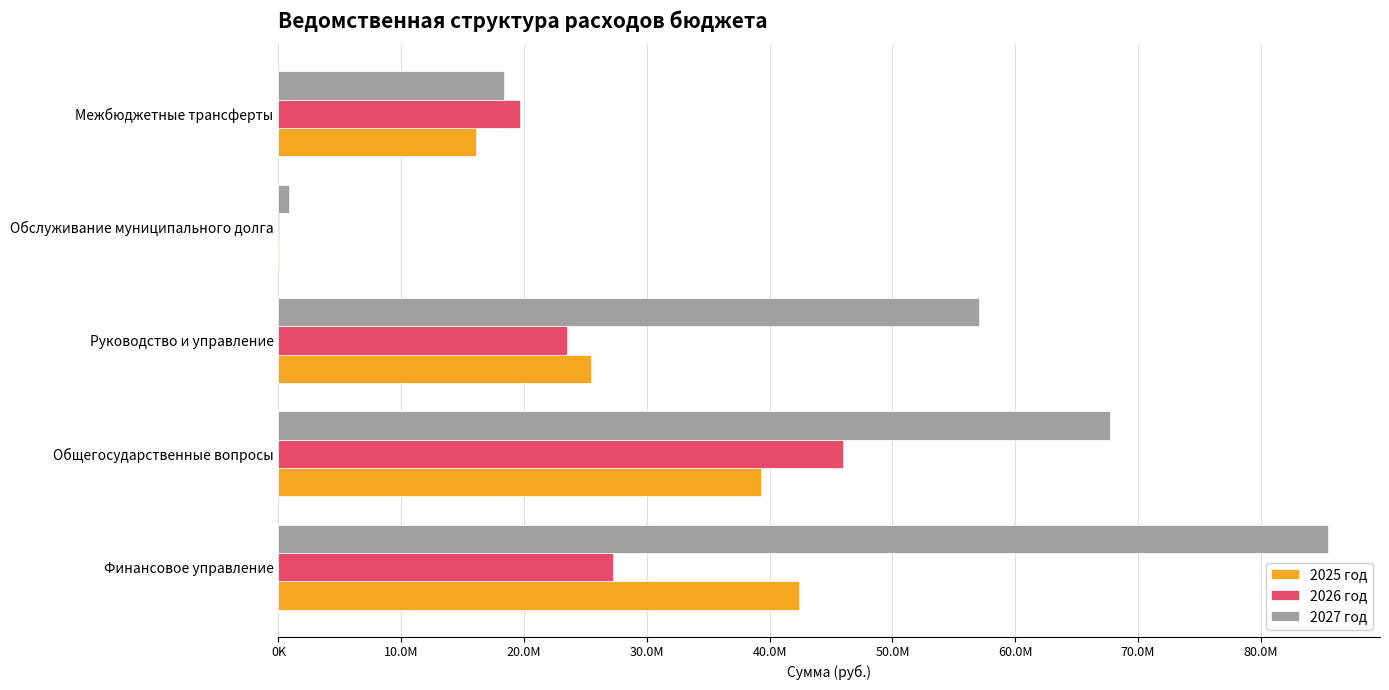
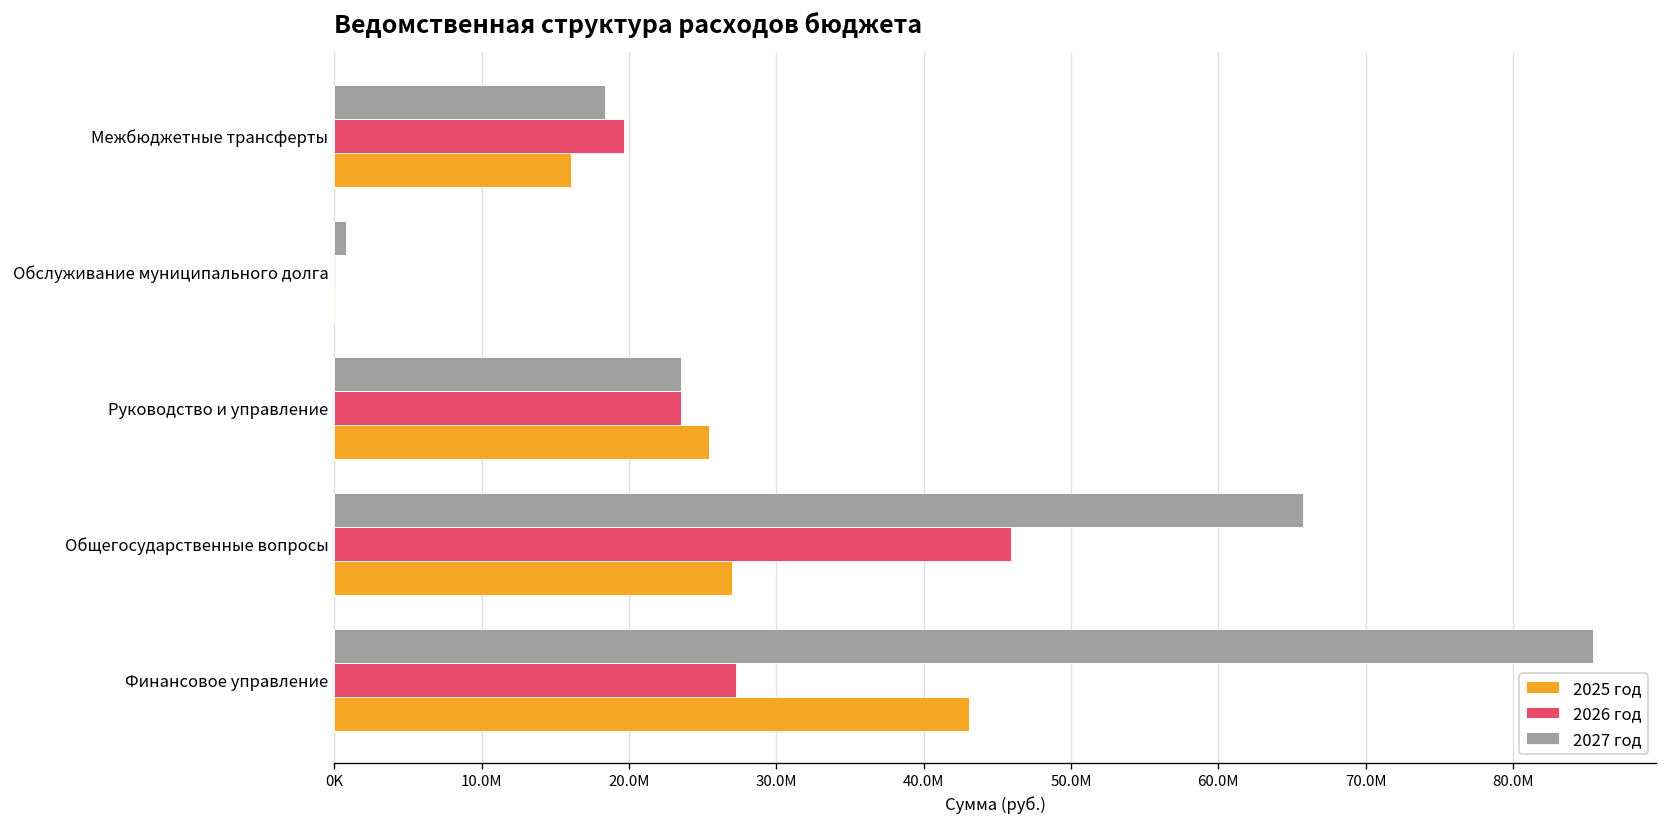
2027 год, Руководство и управление: 57100000 -> 23500000
2027 год, Общегосударственные вопросы: 67700000 -> 65800000
2025 год, Общегосударственные вопросы: 39300000 -> 27000000
2025 год, Финансовое управление: 42400000 -> 43100000
